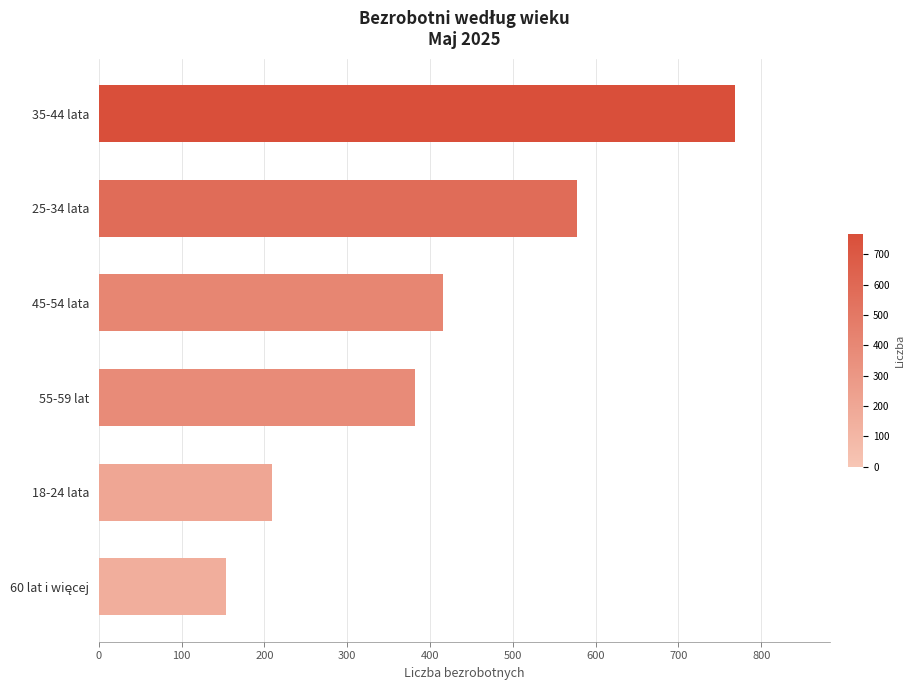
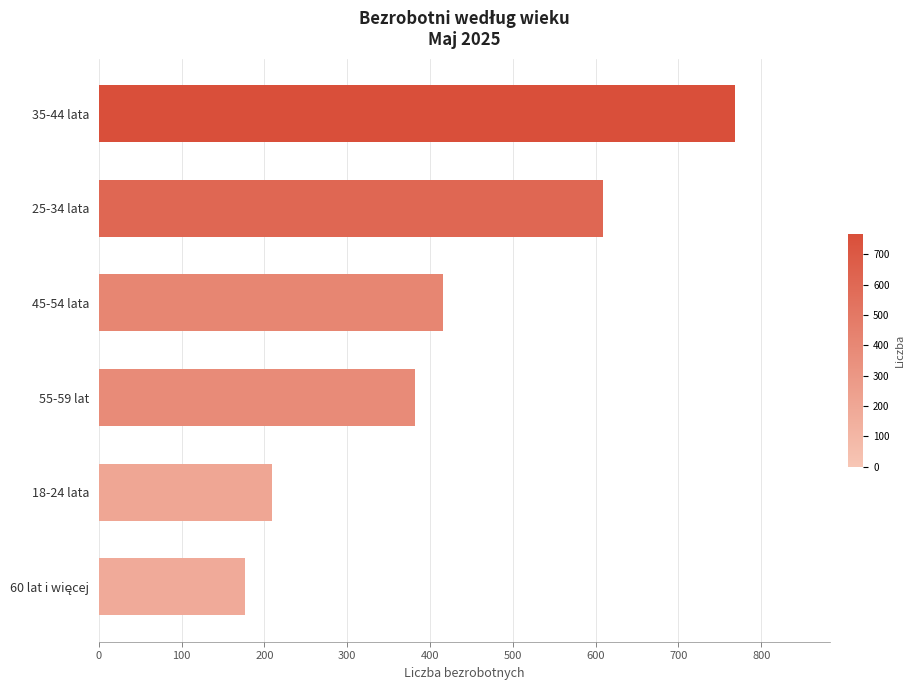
25-34 lata: 580 -> 610
60 lat i więcej: 150 -> 180
